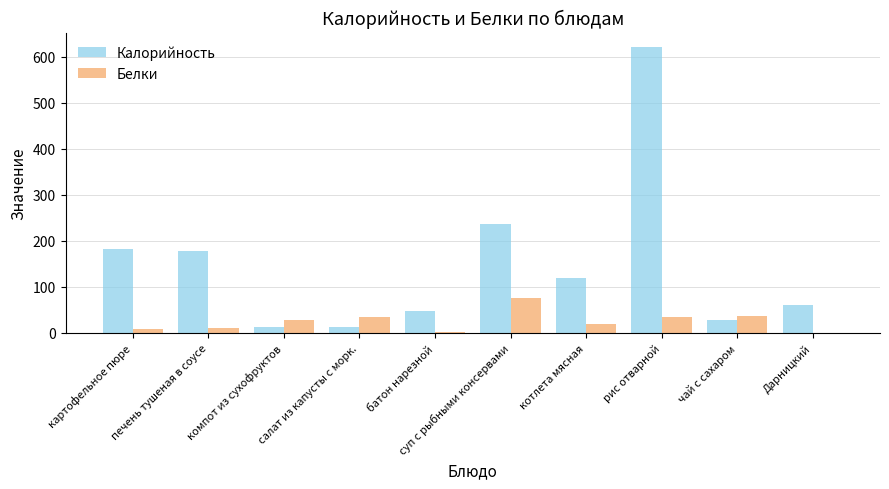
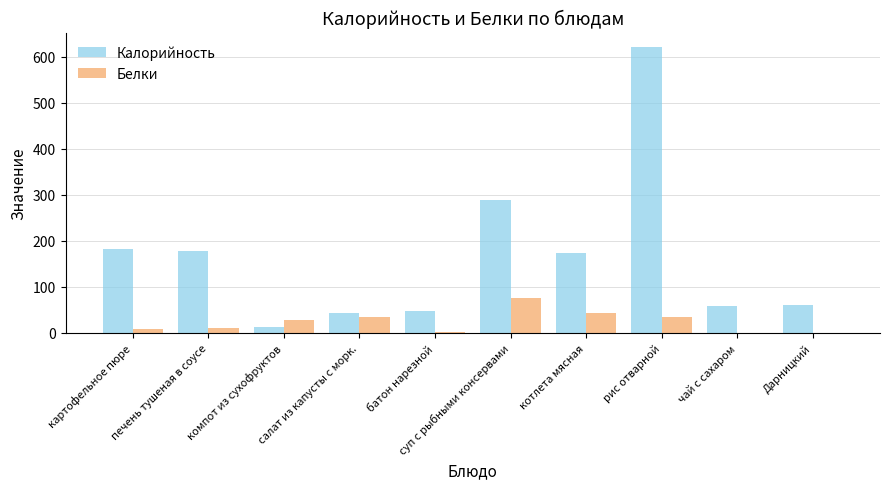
Калорийность, салат из капусты с морк.: 10 -> 40
Калорийность, суп с рыбными консервами: 240 -> 290
Калорийность, котлета мясная: 120 -> 170
Белки, котлета мясная: 20 -> 40
Калорийность, чай с сахаром: 30 -> 60
Белки, чай с сахаром: 40 -> 0
